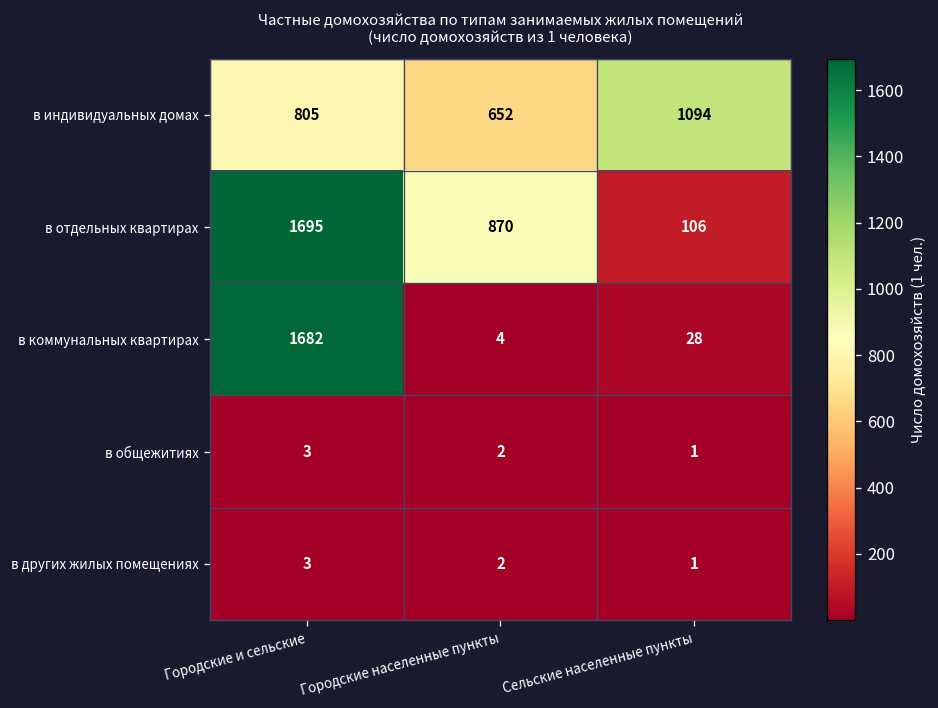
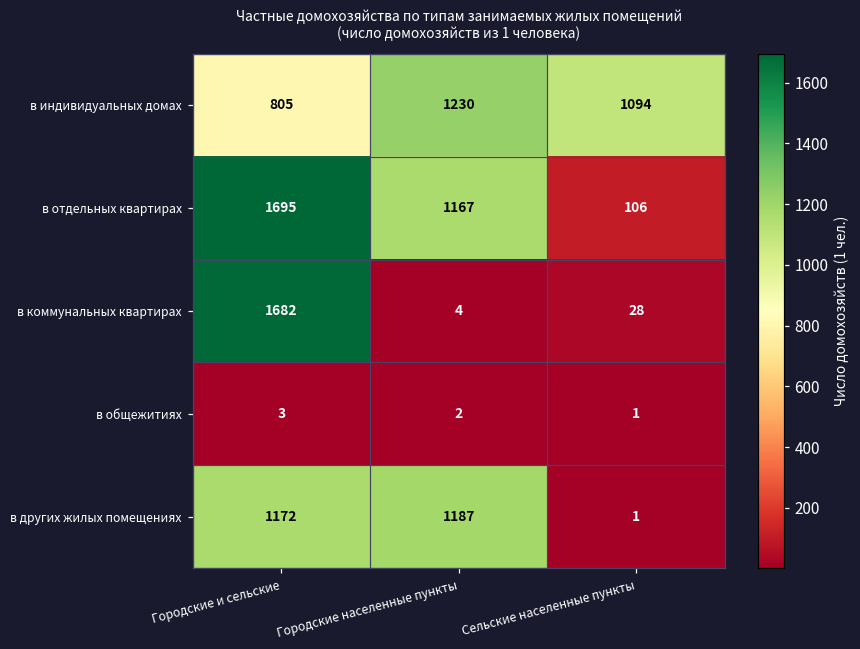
в индивидуальных домах, Городские населенные пункты: 652 -> 1230
в отдельных квартирах, Городские населенные пункты: 870 -> 1167
в других жилых помещениях, Городские и сельские: 3 -> 1172
в других жилых помещениях, Городские населенные пункты: 2 -> 1187
